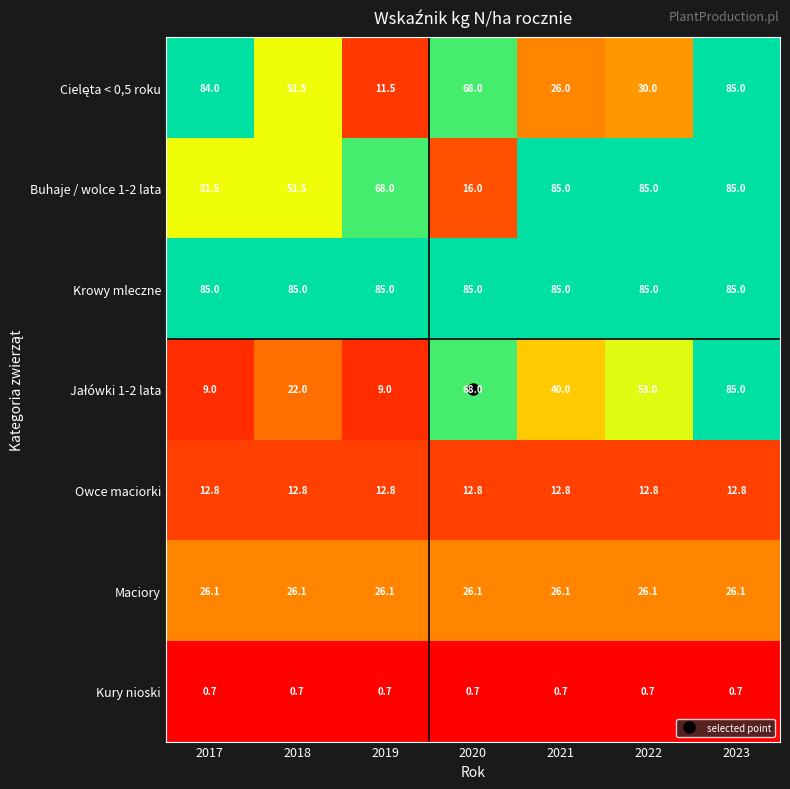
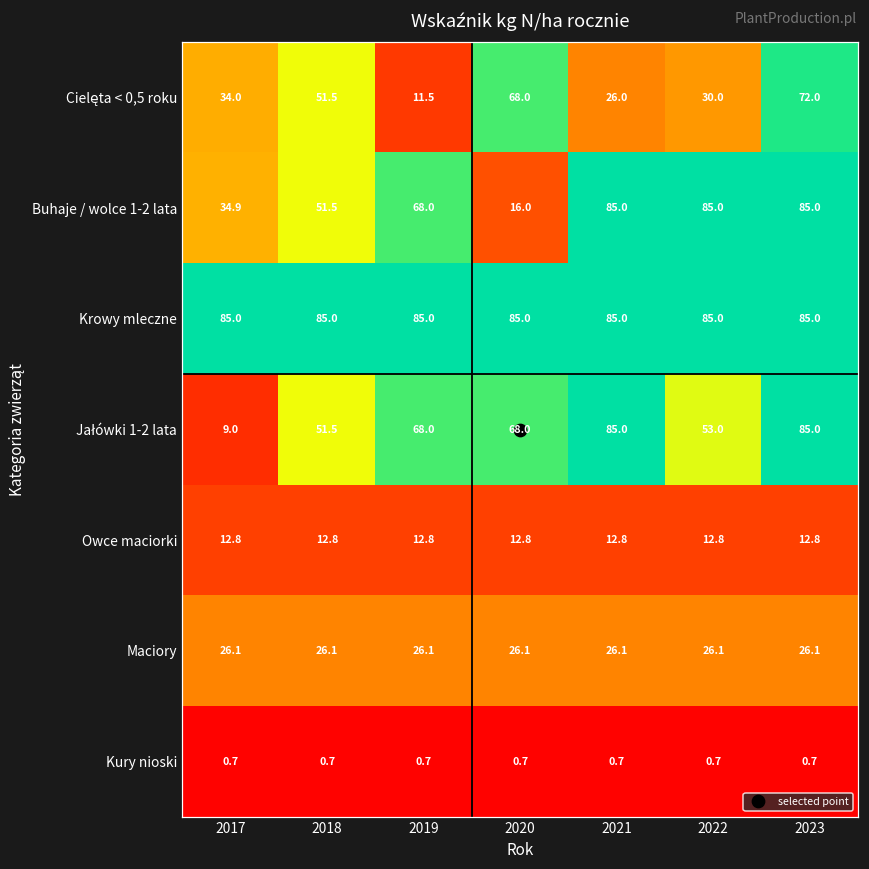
Cielęta < 0,5 roku, 2017: 84.0 -> 34.0
Cielęta < 0,5 roku, 2023: 85.0 -> 72.0
Buhaje / wolce 1-2 lata, 2017: 51.5 -> 34.9
Jałówki 1-2 lata, 2018: 22.0 -> 51.5
Jałówki 1-2 lata, 2019: 9.0 -> 68.0
Jałówki 1-2 lata, 2021: 40.0 -> 85.0
